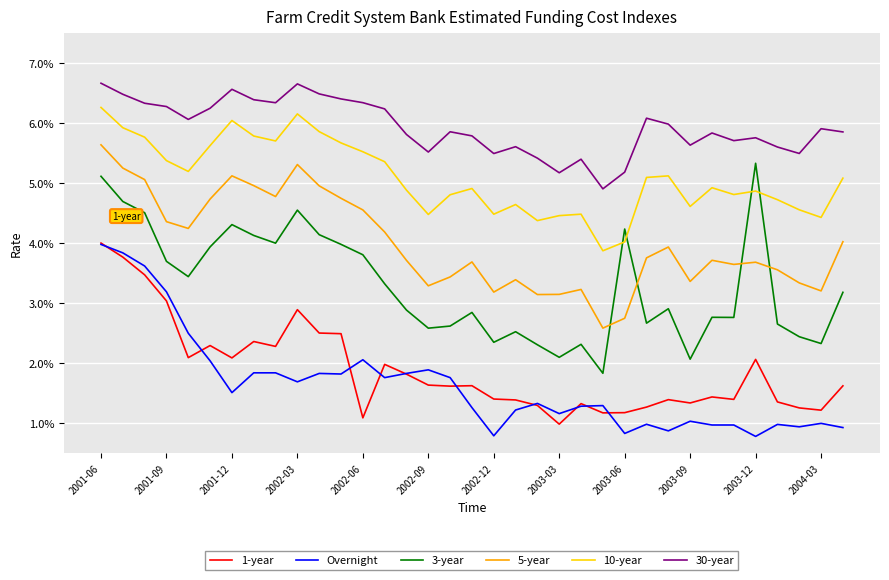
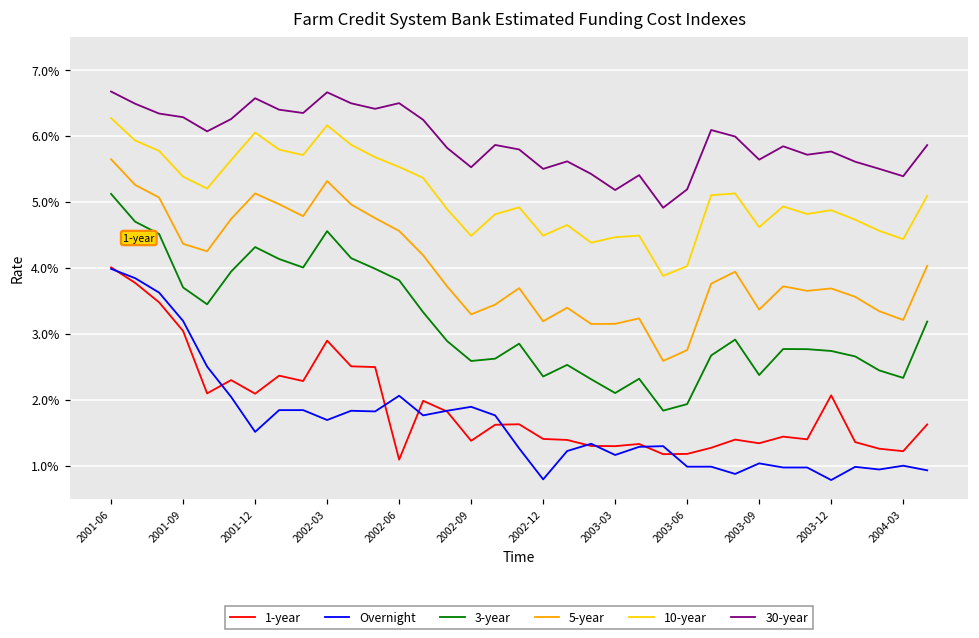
30-year, 2002-06: 6.3% -> 6.5%
1-year, 2002-09: 1.6% -> 1.4%
1-year, 2003-03: 1.0% -> 1.3%
Overnight, 2003-06: 0.8% -> 1.0%
3-year, 2003-06: 4.2% -> 1.9%
3-year, 2003-09: 2.1% -> 2.4%
3-year, 2003-12: 5.3% -> 2.7%
30-year, 2004-03: 5.9% -> 5.4%
